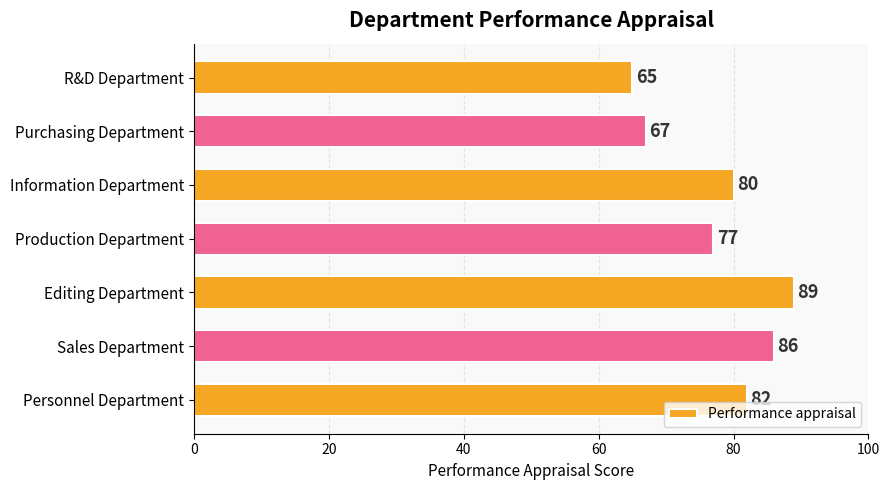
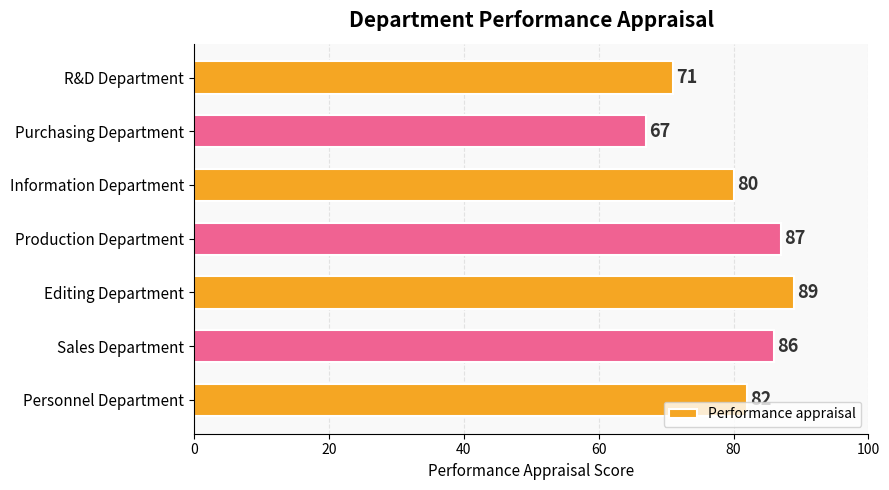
R&D Department: 65 -> 71
Production Department: 77 -> 87
